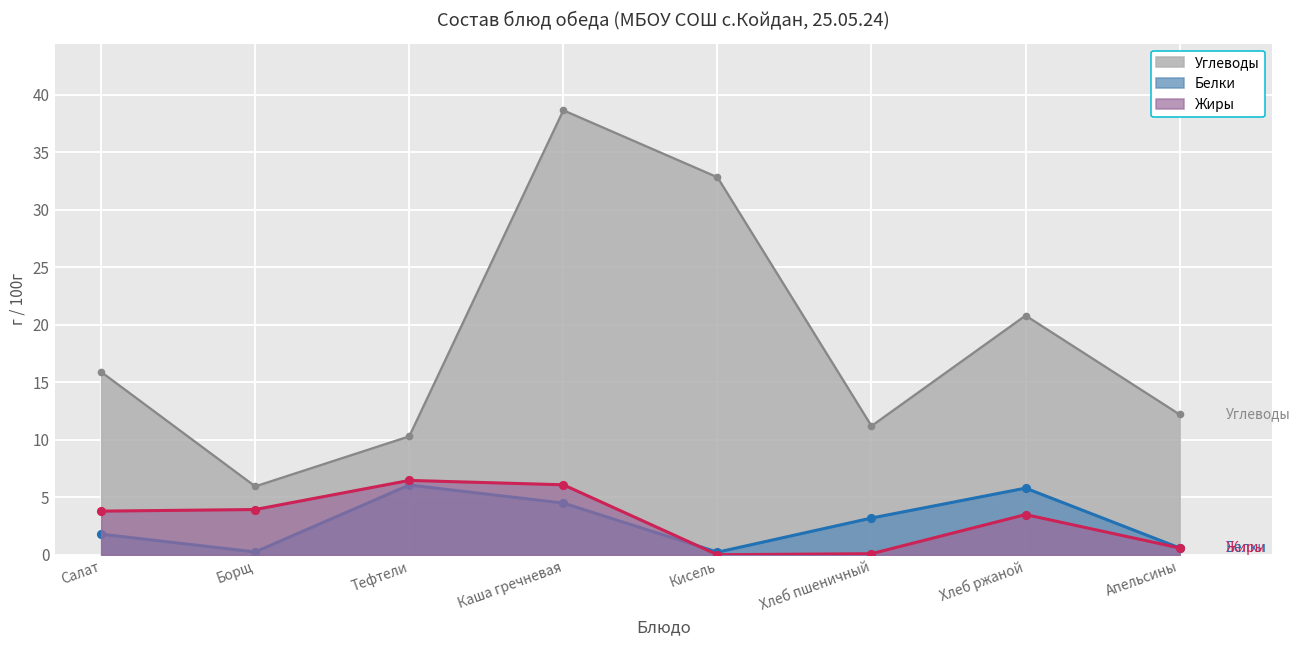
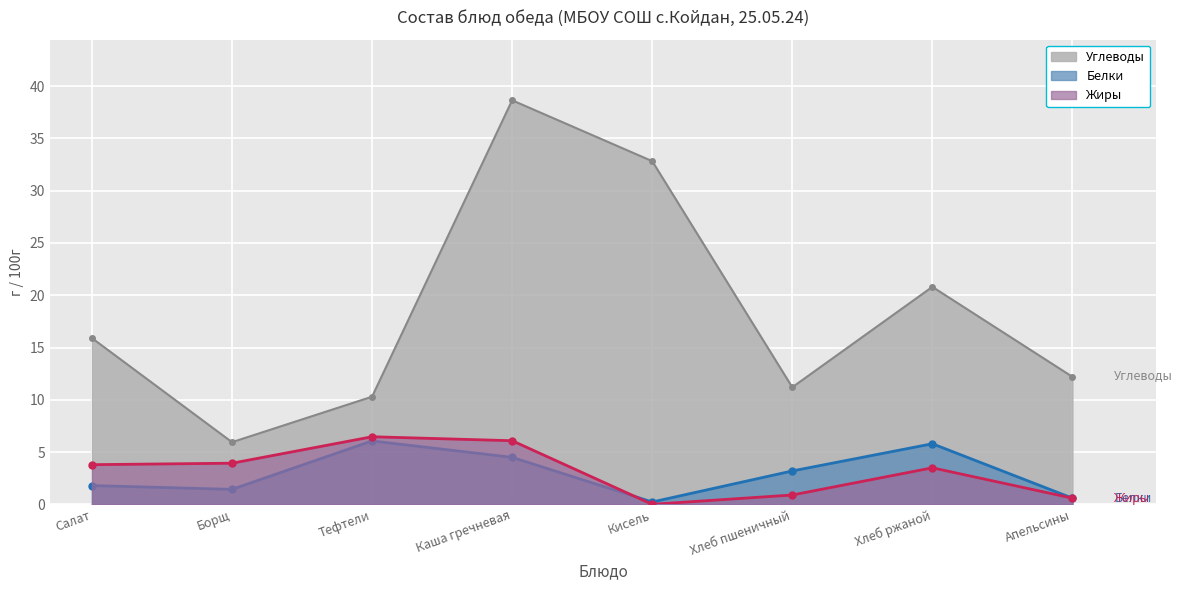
Белки, Борщ: 0.3 -> 1.4
Жиры, Хлеб пшеничный: 0.1 -> 0.9
